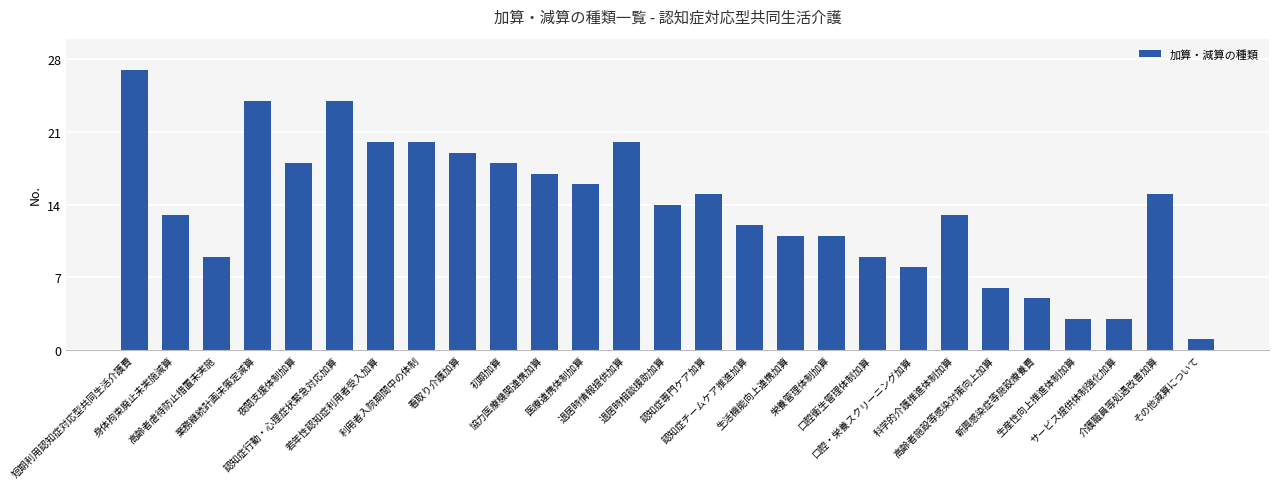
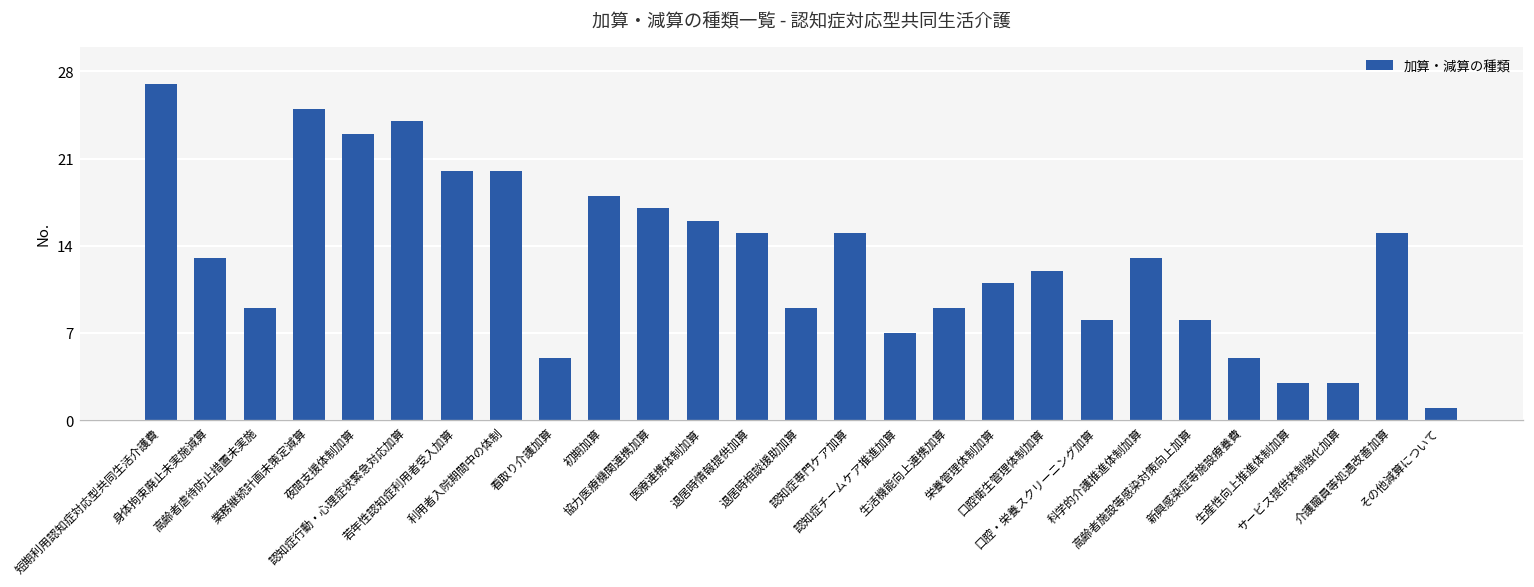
業務継続計画未策定減算: 24.0 -> 25.0
夜間支援体制加算: 18.0 -> 23.0
看取り介護加算: 19.0 -> 5.0
退居時情報提供加算: 20.0 -> 15.0
退居時相談援助加算: 14.0 -> 9.0
認知症チームケア推進加算: 12.0 -> 7.0
生活機能向上連携加算: 11.0 -> 9.0
口腔衛生管理体制加算: 9.0 -> 12.0
高齢者施設等感染対策向上加算: 6.0 -> 8.0
